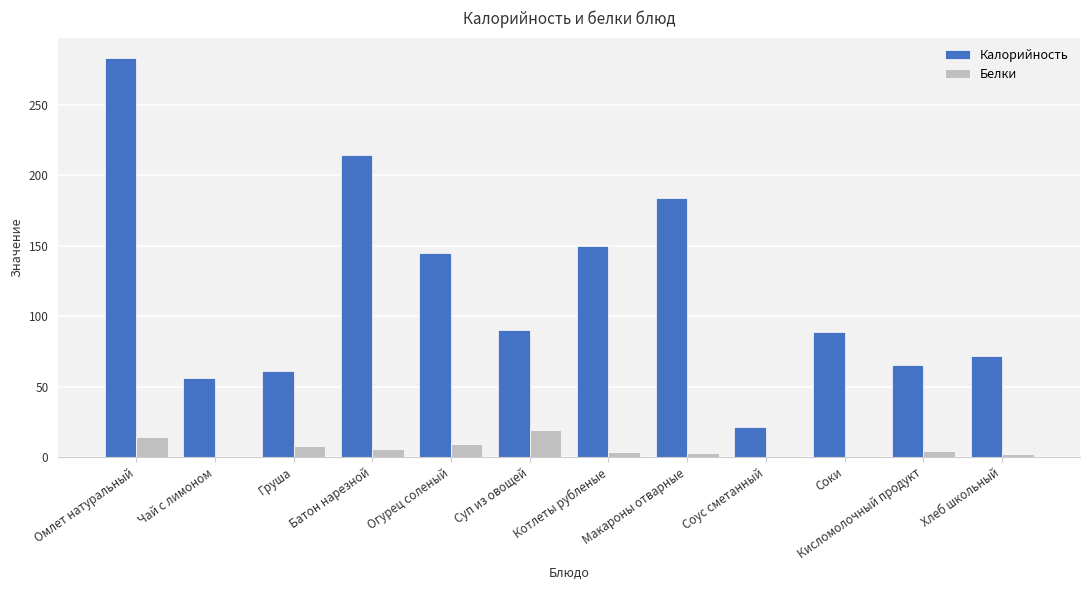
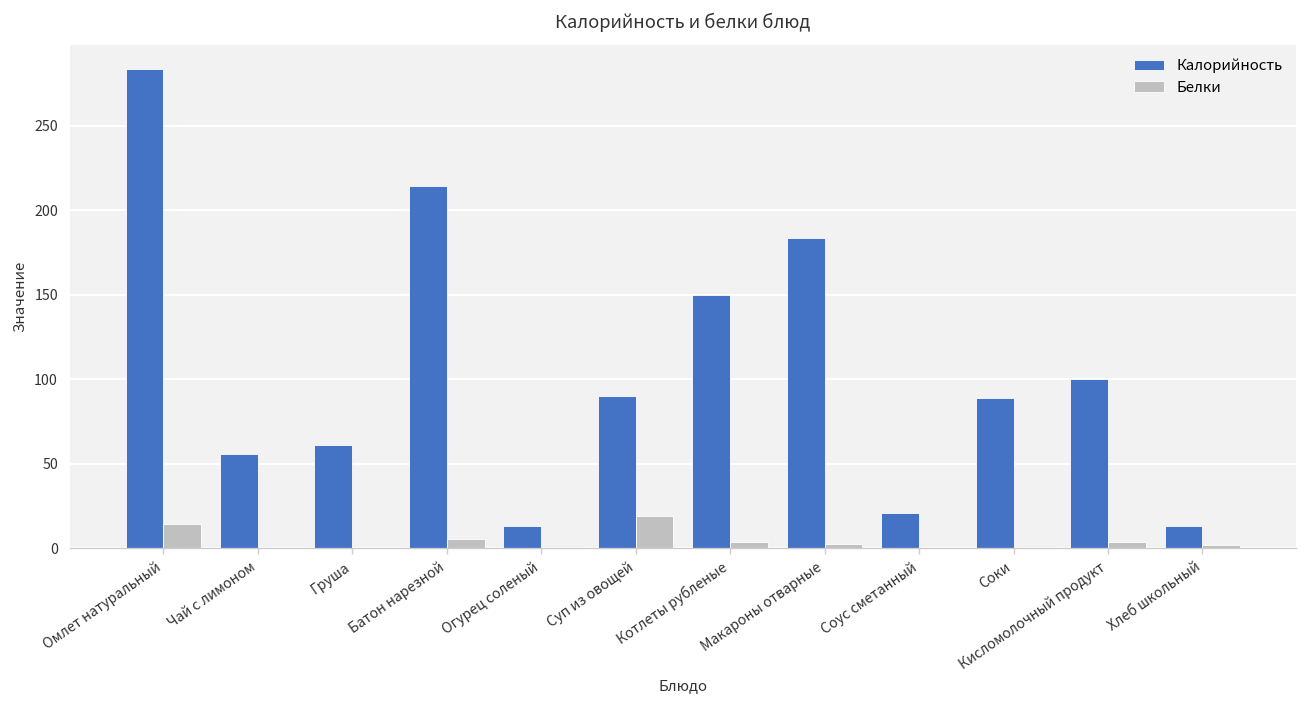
Белки, Груша: 8 -> 1
Калорийность, Огурец соленый: 145 -> 13
Белки, Огурец соленый: 9 -> 1
Калорийность, Кисломолочный продукт: 65 -> 100
Калорийность, Хлеб школьный: 72 -> 13
